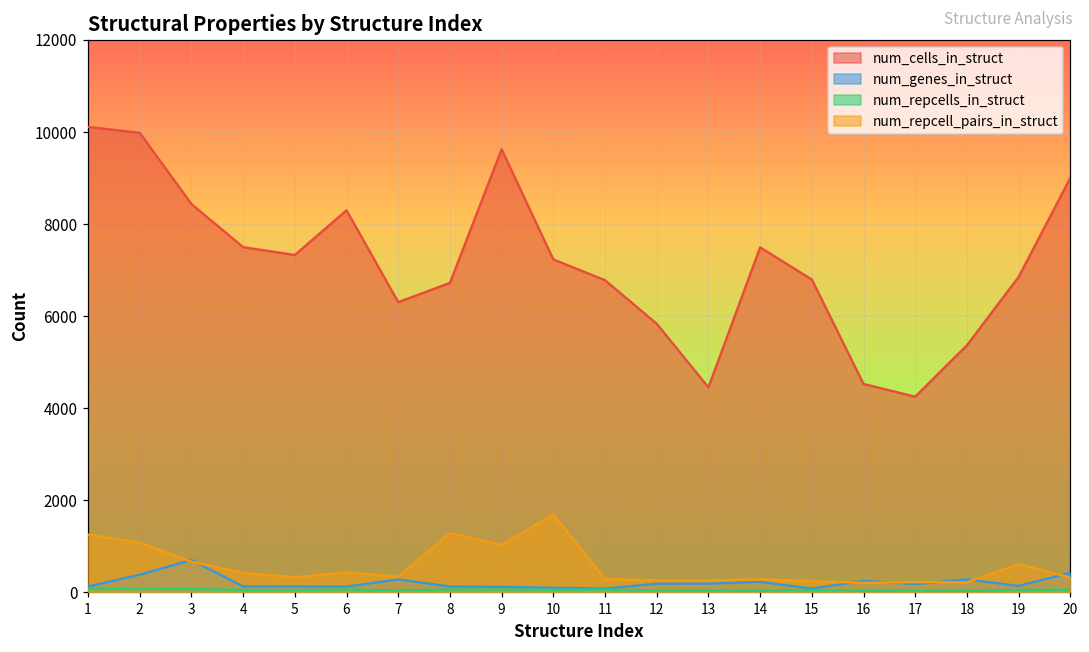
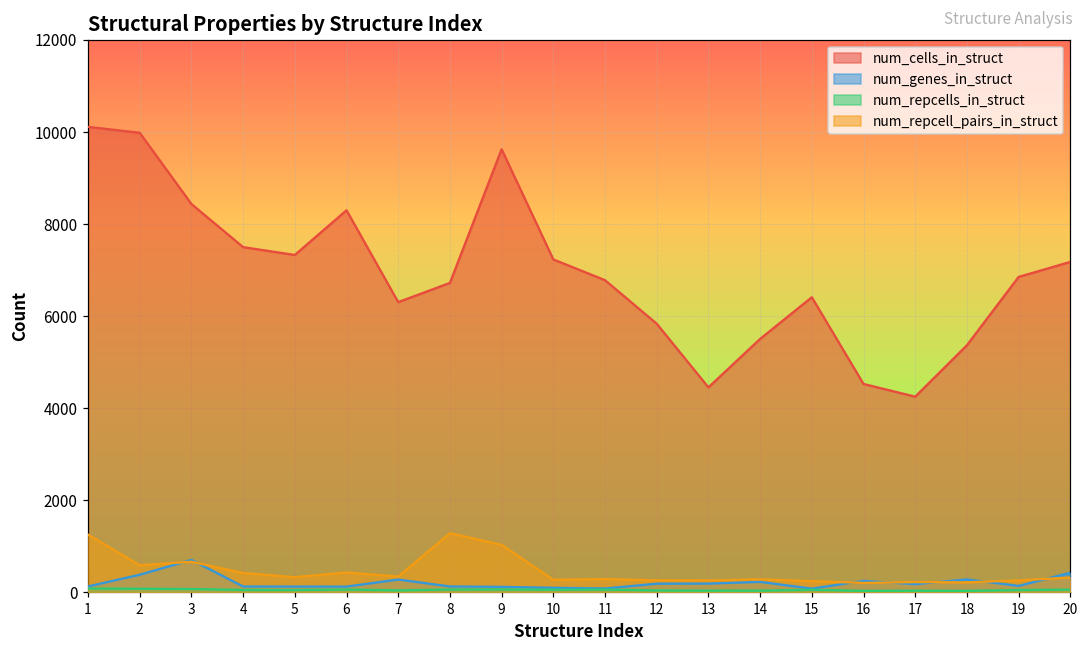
num_repcell_pairs_in_struct, 2: 1100 -> 600
num_repcell_pairs_in_struct, 10: 1700 -> 300
num_cells_in_struct, 14: 7500 -> 5500
num_cells_in_struct, 15: 6800 -> 6400
num_repcell_pairs_in_struct, 19: 600 -> 300
num_cells_in_struct, 20: 9000 -> 7200
